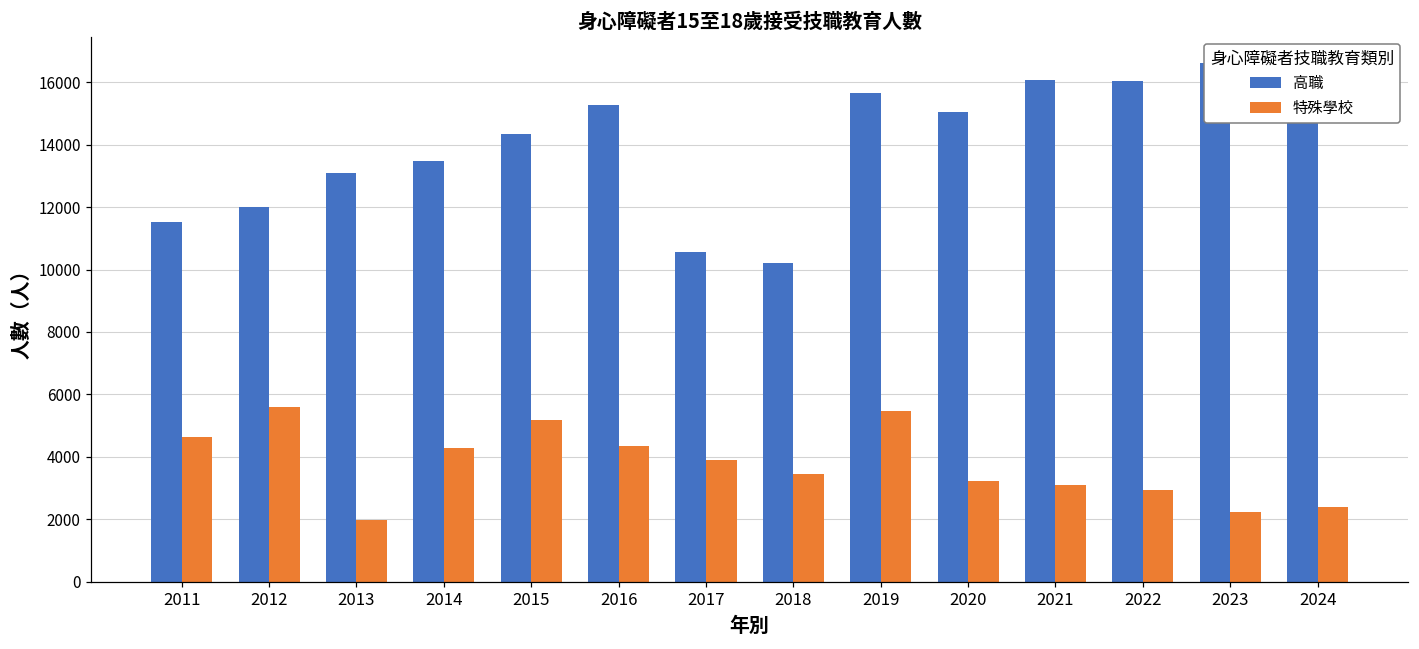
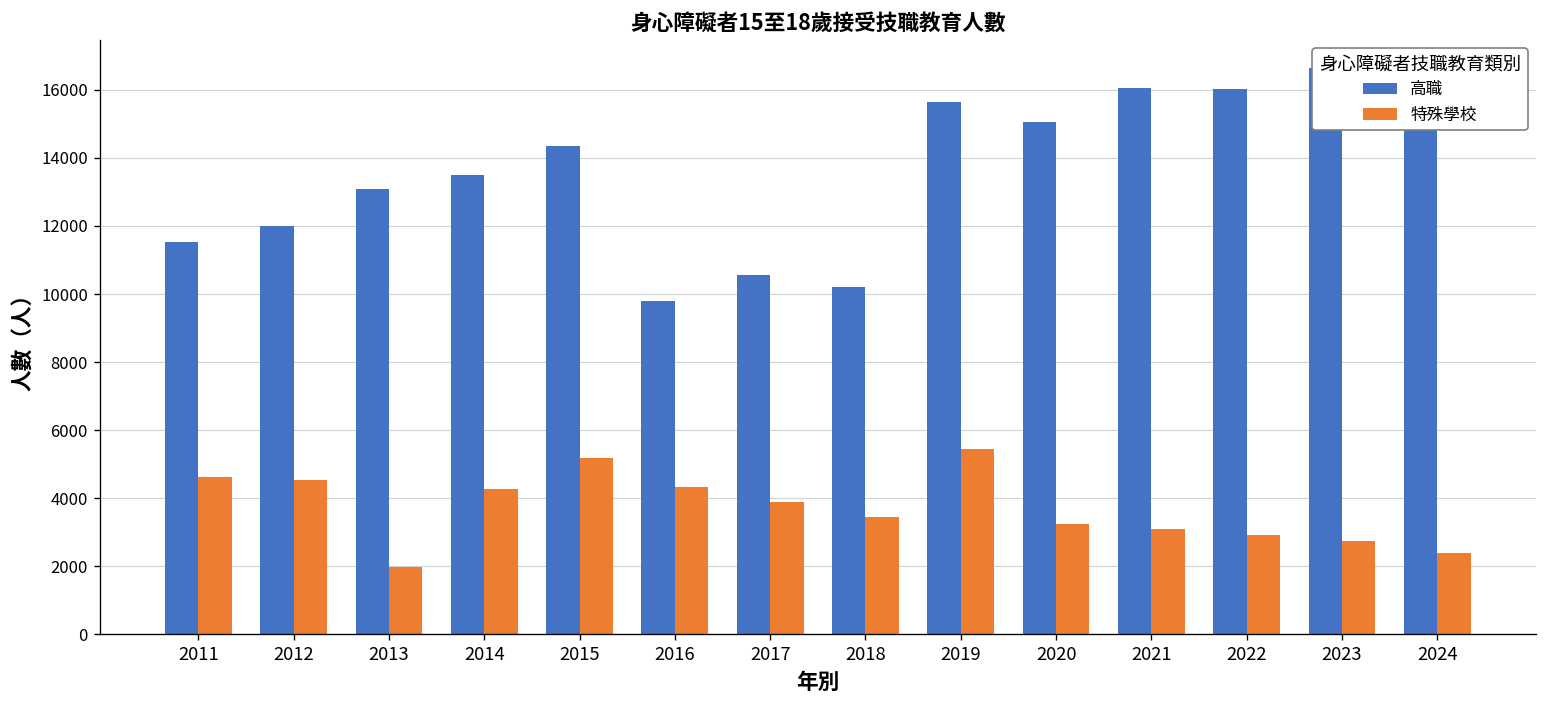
特殊學校, 2012: 5600 -> 4500
高職, 2016: 15300 -> 9800
特殊學校, 2023: 2200 -> 2700
